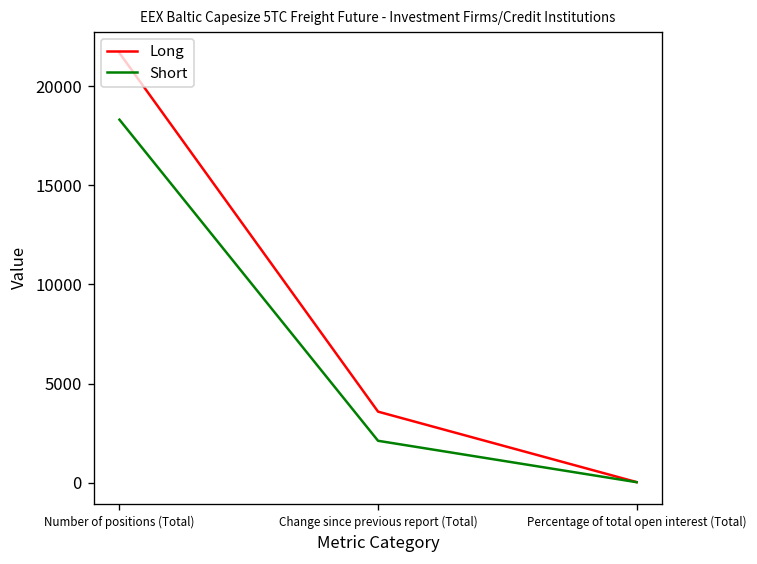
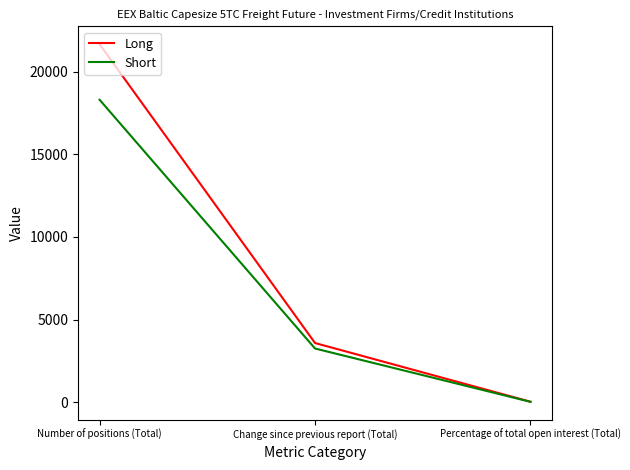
Short, Change since previous report (Total): 2100 -> 3300
